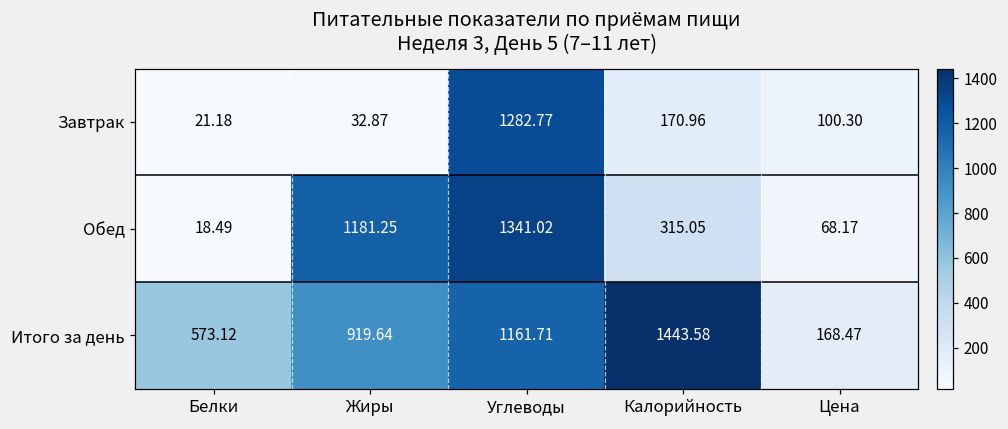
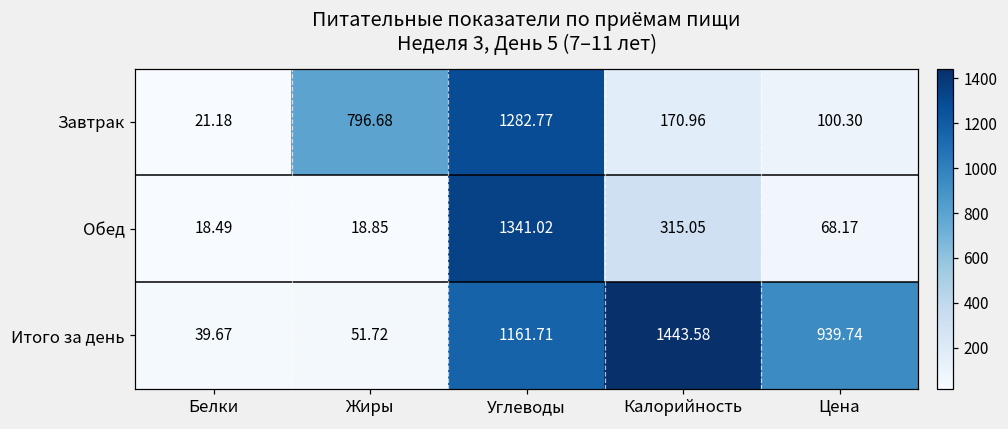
Завтрак, Жиры: 32.87 -> 796.68
Обед, Жиры: 1181.25 -> 18.85
Итого за день, Белки: 573.12 -> 39.67
Итого за день, Жиры: 919.64 -> 51.72
Итого за день, Цена: 168.47 -> 939.74
